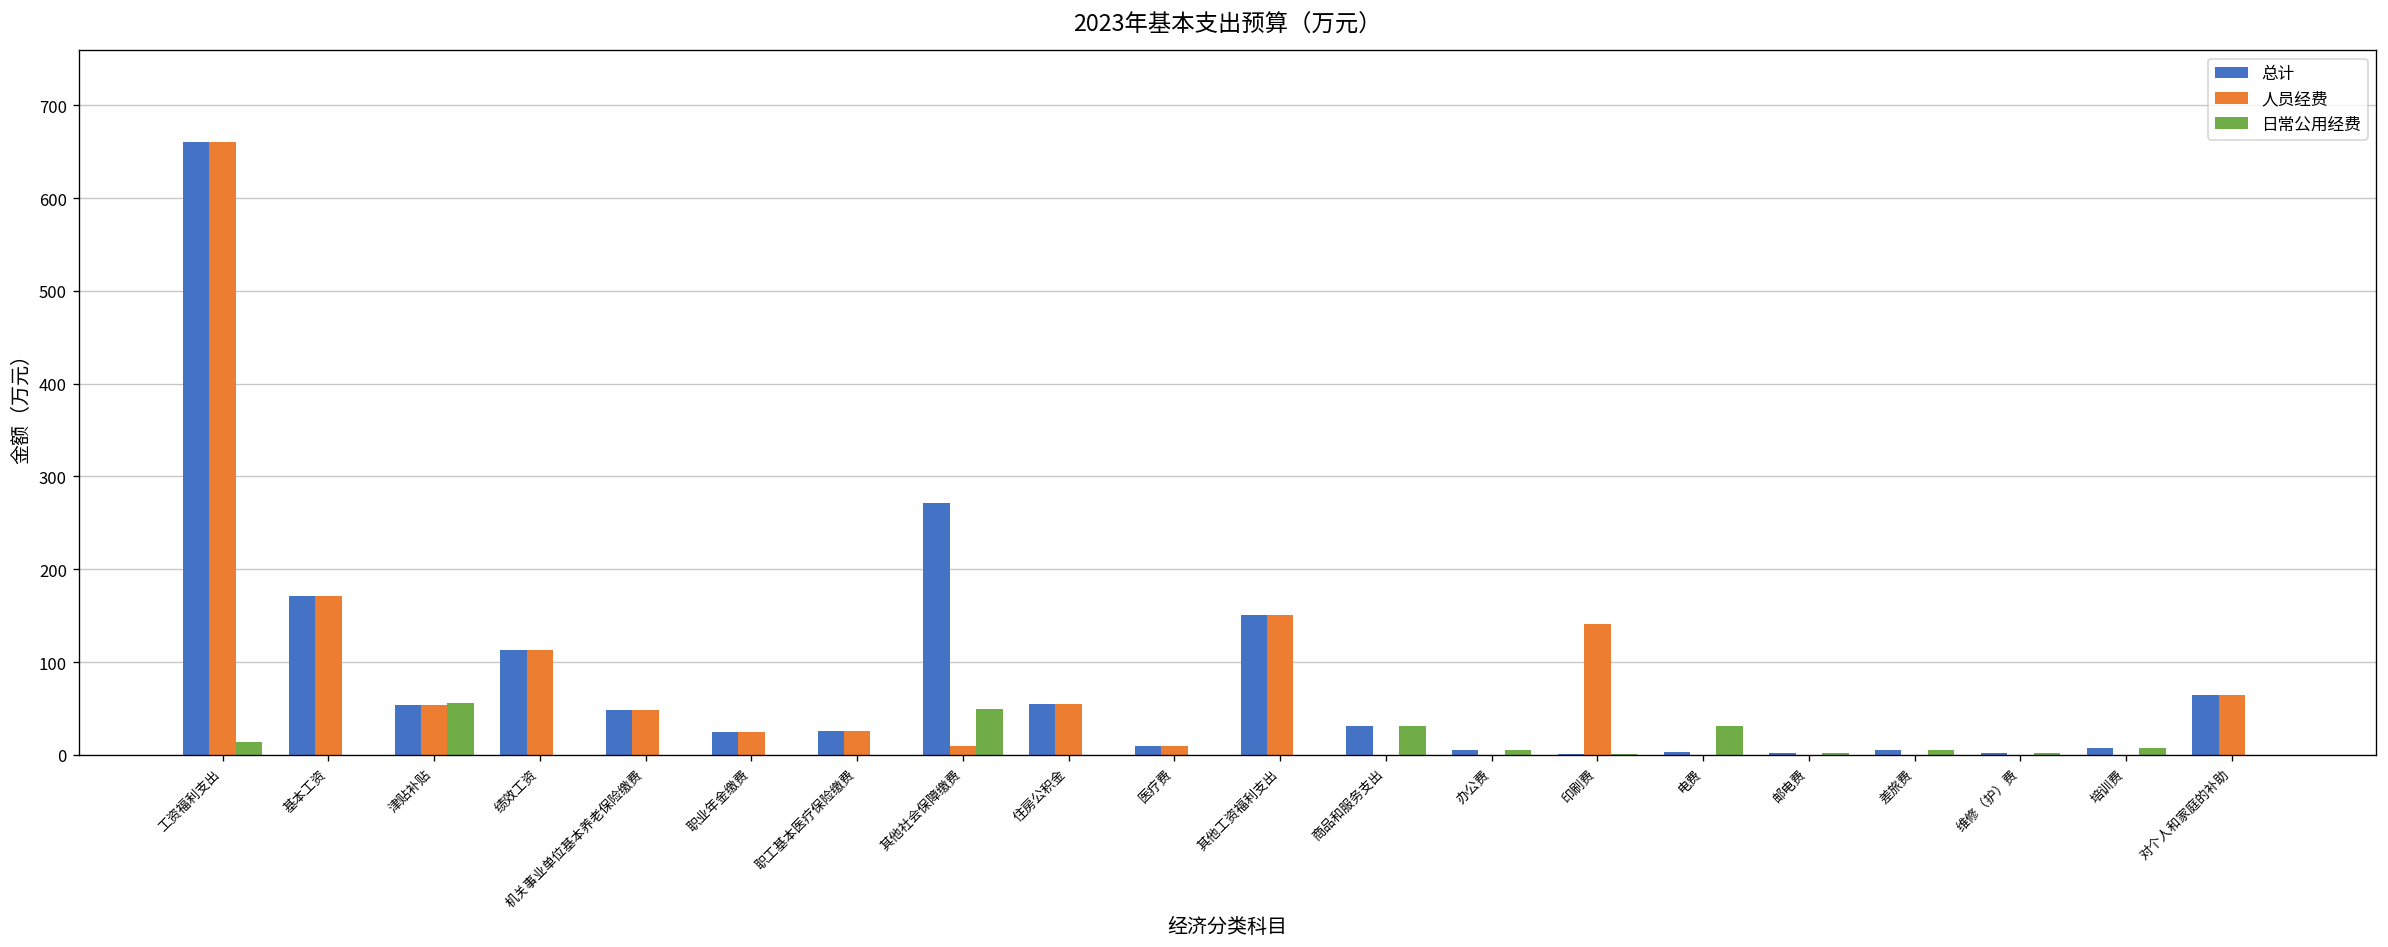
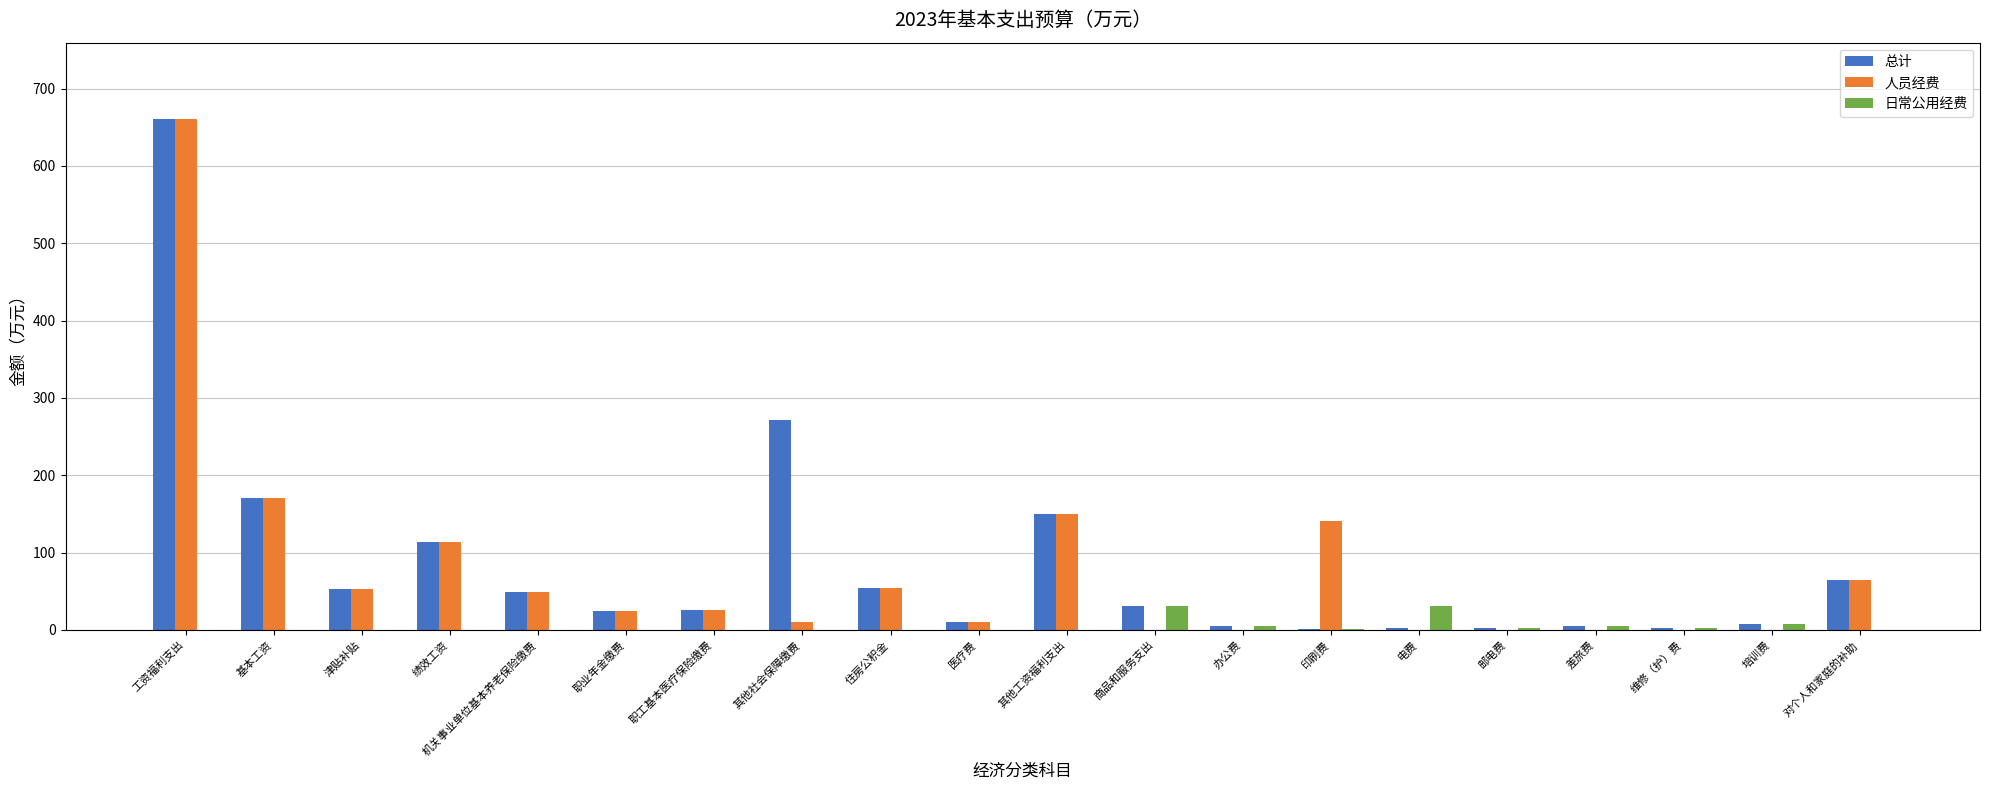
日常公用经费, 工资福利支出: 10 -> 0
日常公用经费, 津贴补贴: 60 -> 0
日常公用经费, 其他社会保障缴费: 50 -> 0
